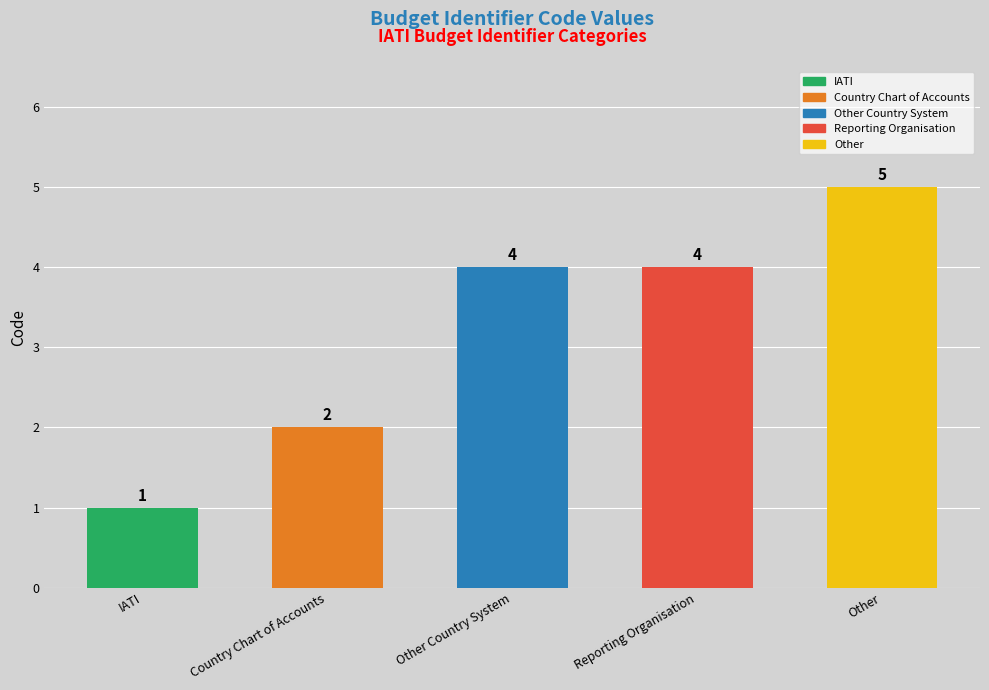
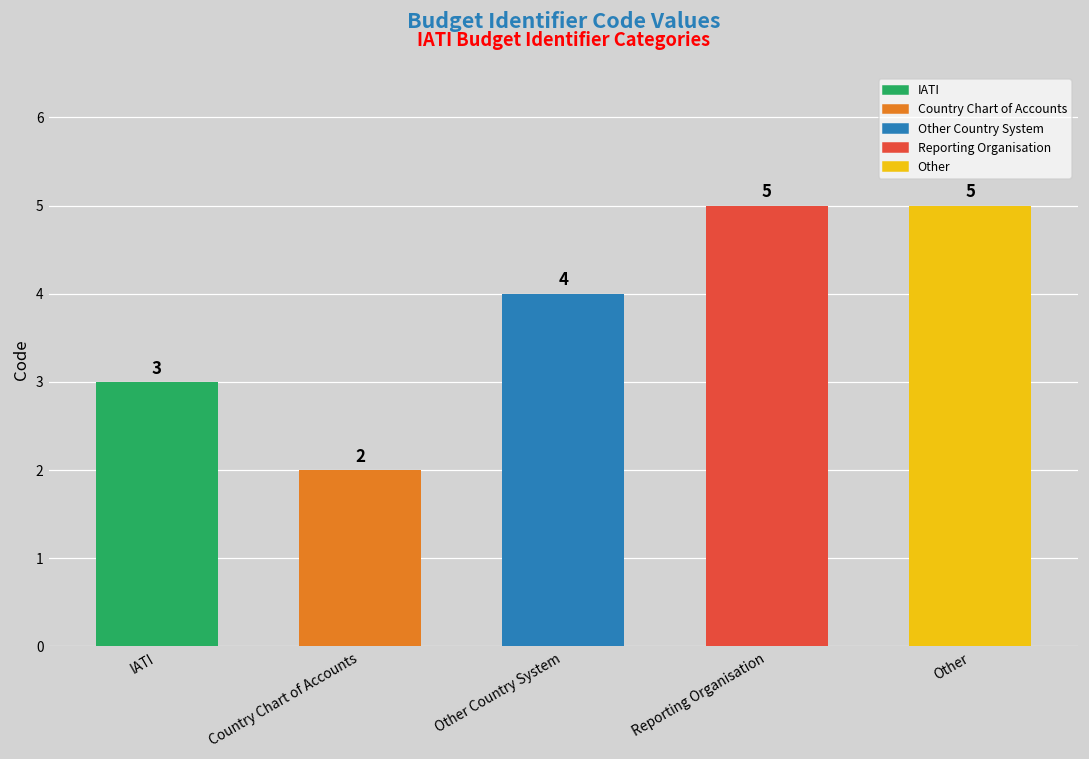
IATI: 1 -> 3
Reporting Organisation: 4 -> 5
